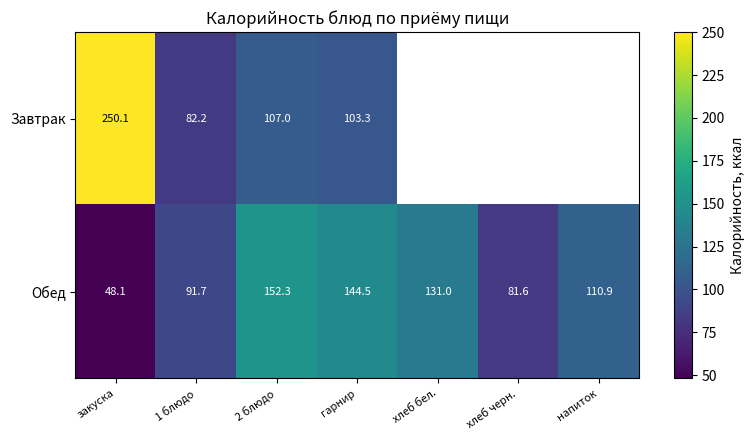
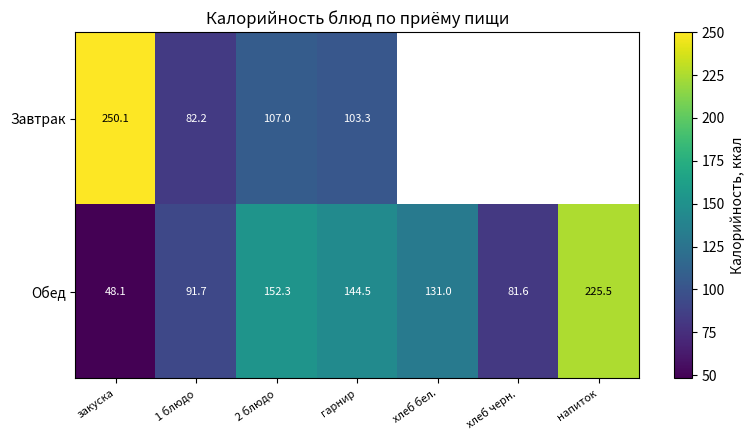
Обед, напиток: 110.9 -> 225.5
